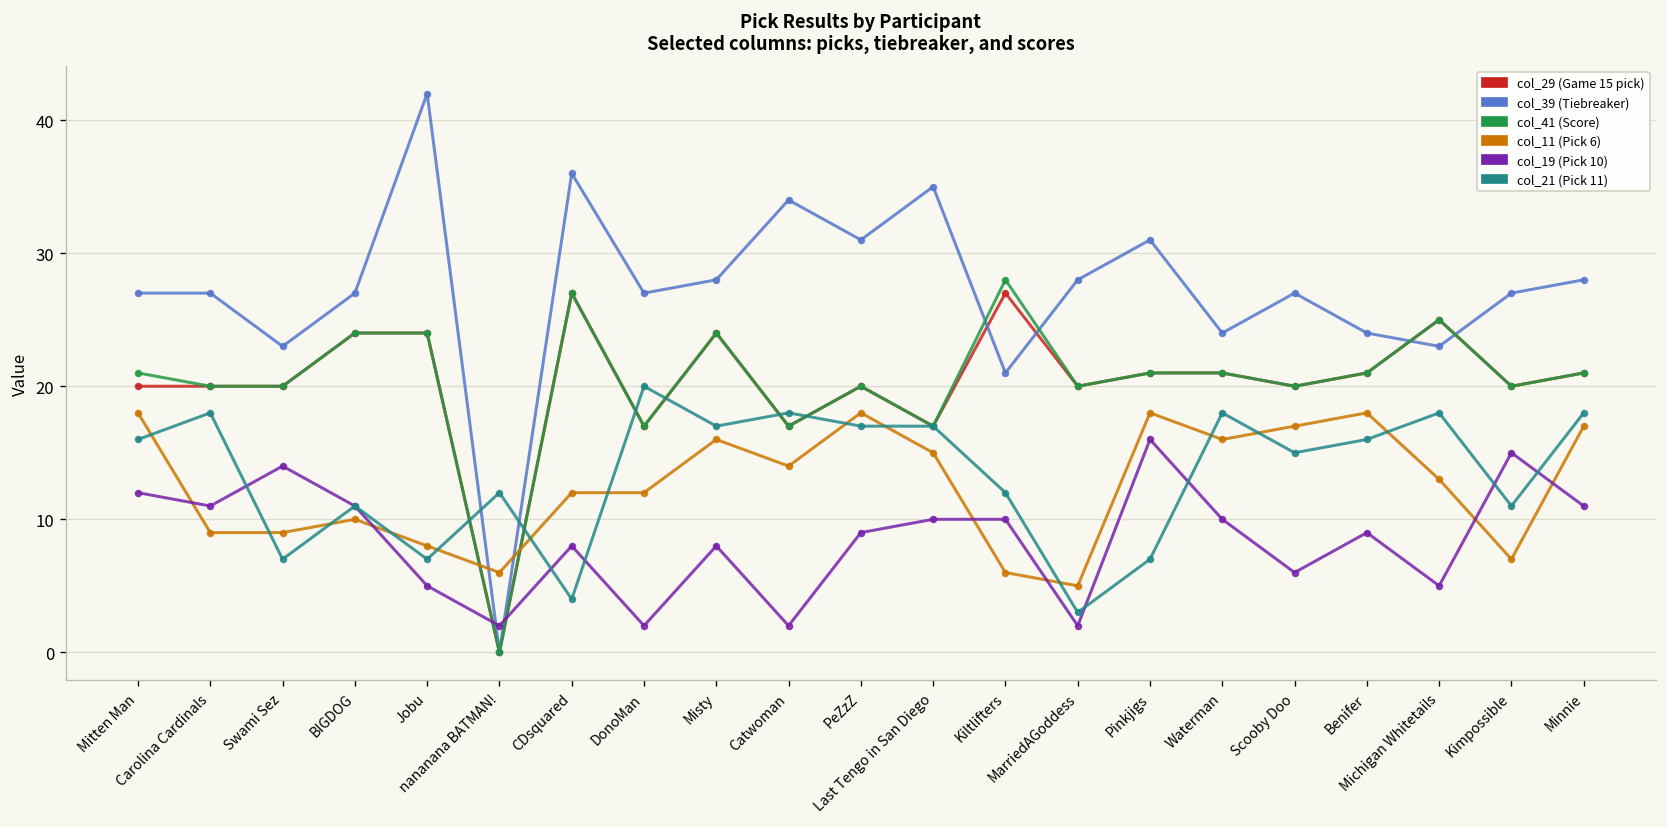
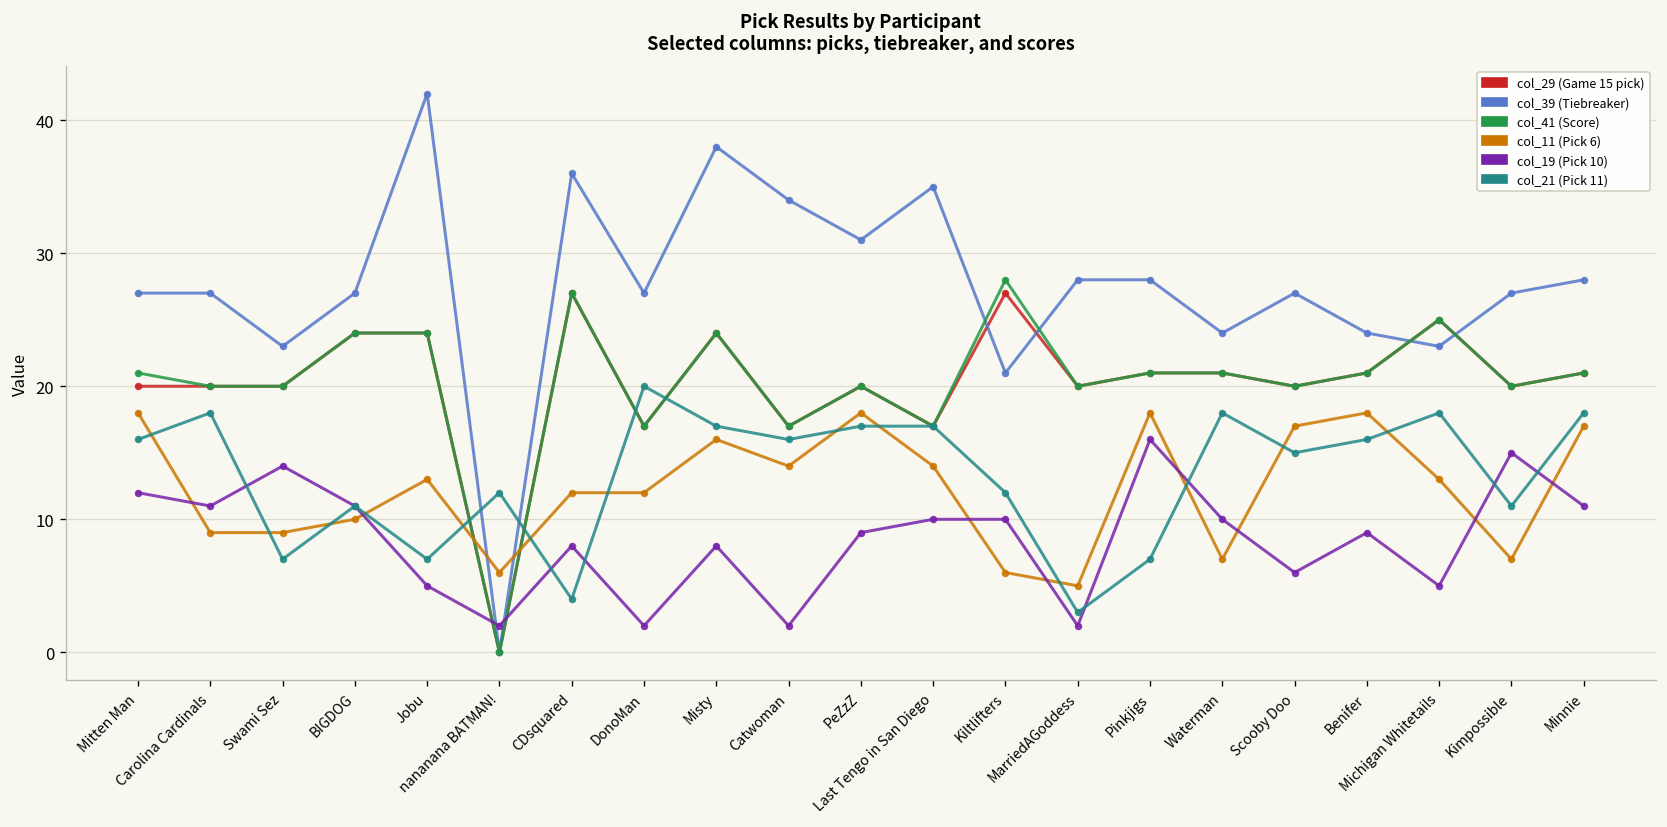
col_11 (Pick 6), Jobu: 8 -> 13
col_39 (Tiebreaker), Misty: 28 -> 38
col_21 (Pick 11), Catwoman: 18 -> 16
col_11 (Pick 6), Last Tengo in San Diego: 15 -> 14
col_39 (Tiebreaker), Pinkjigs: 31 -> 28
col_11 (Pick 6), Waterman: 16 -> 7
